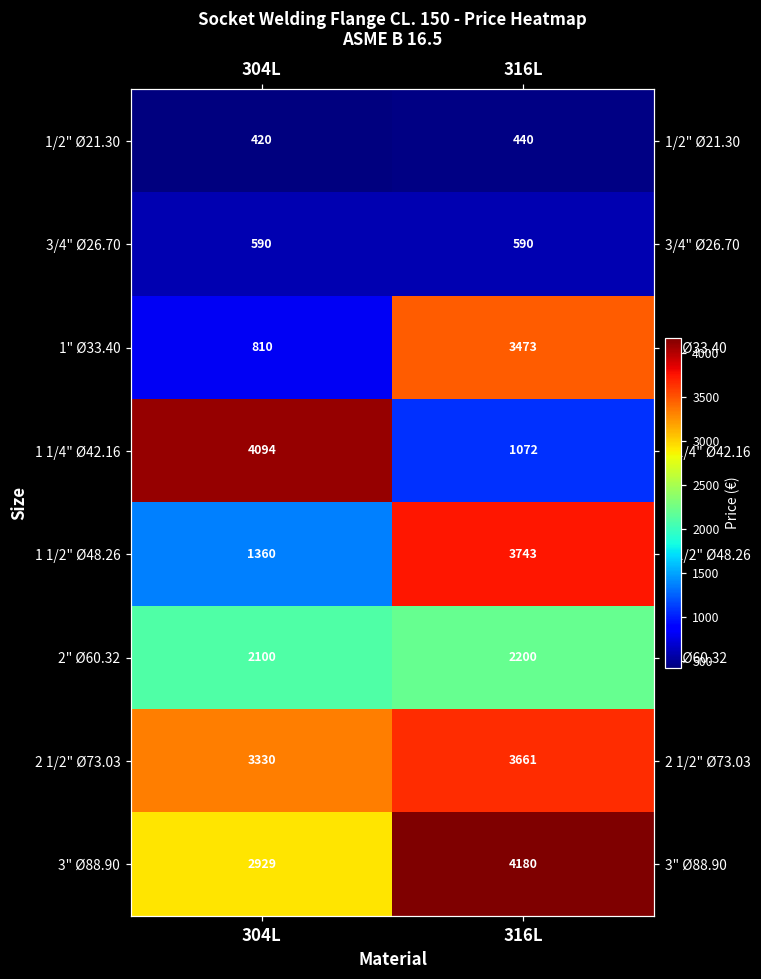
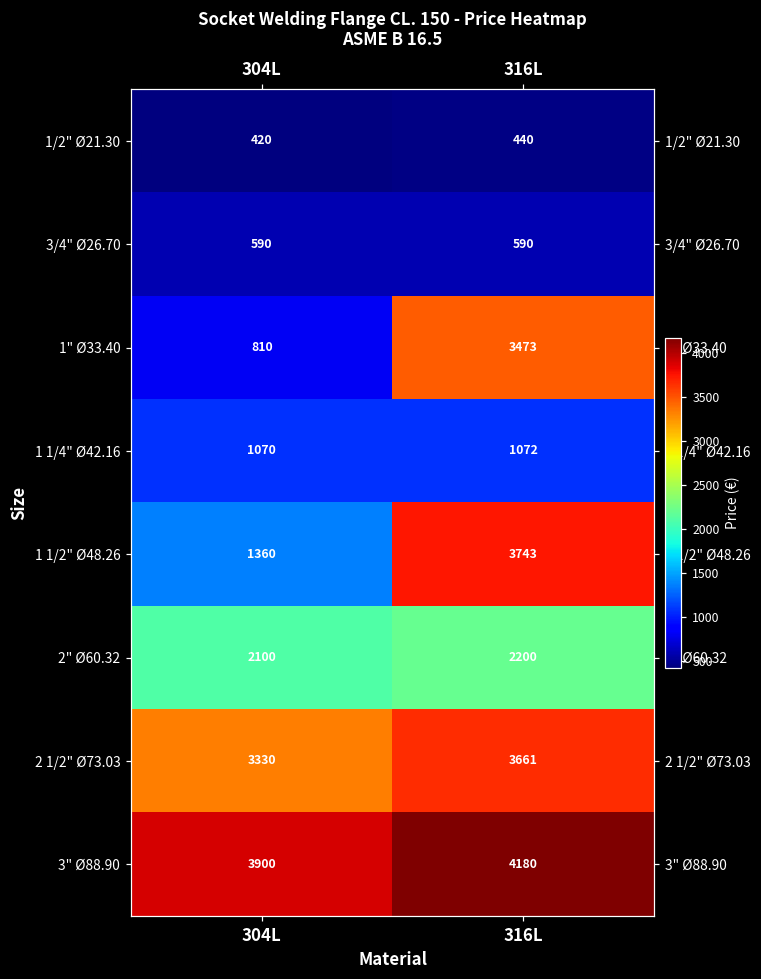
1 1/4" Ø42.16, 304L: 4094 -> 1070
3" Ø88.90, 304L: 2929 -> 3900
